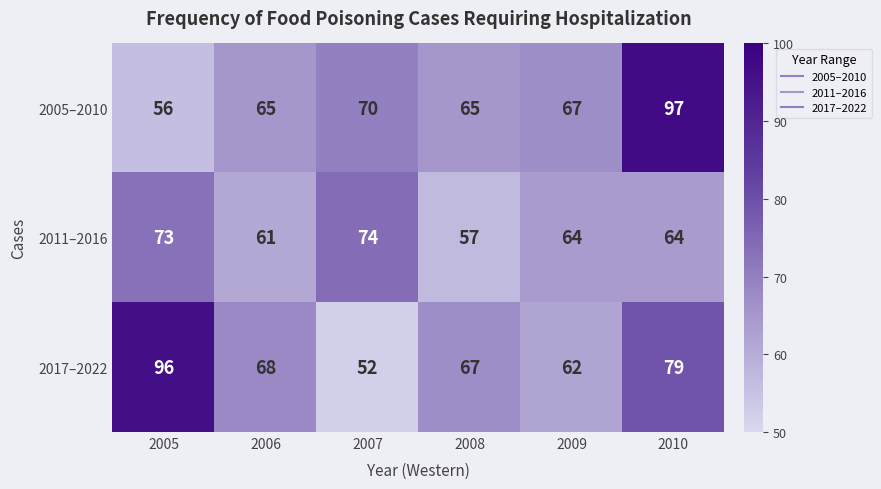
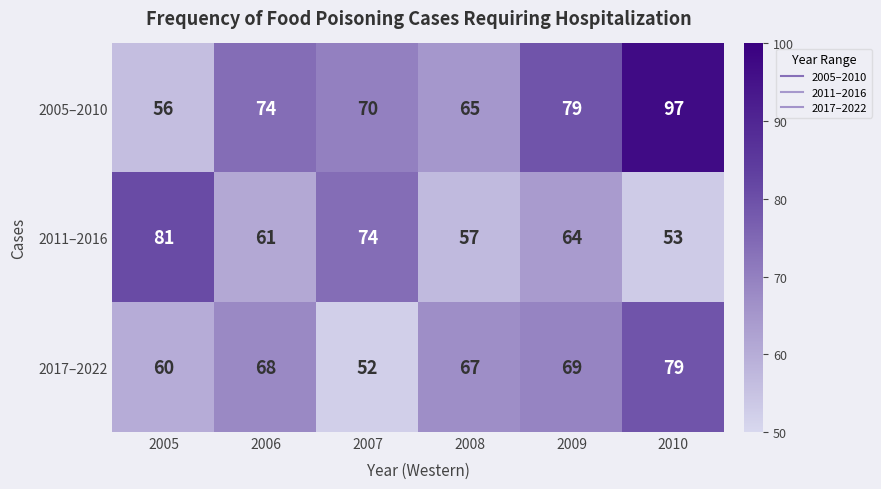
2005–2010, 2006: 65 -> 74
2005–2010, 2009: 67 -> 79
2011–2016, 2005: 73 -> 81
2011–2016, 2010: 64 -> 53
2017–2022, 2005: 96 -> 60
2017–2022, 2009: 62 -> 69
